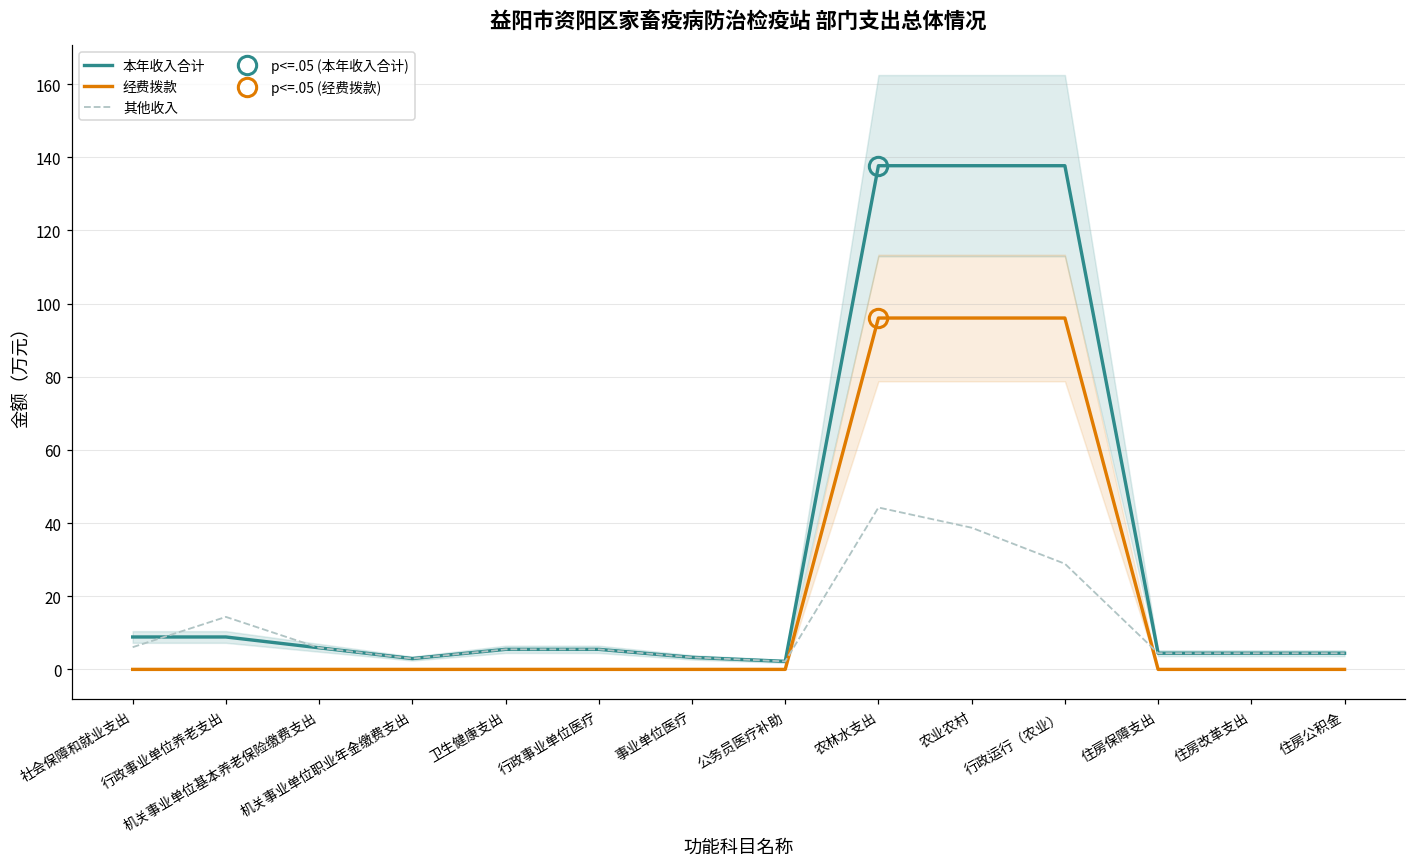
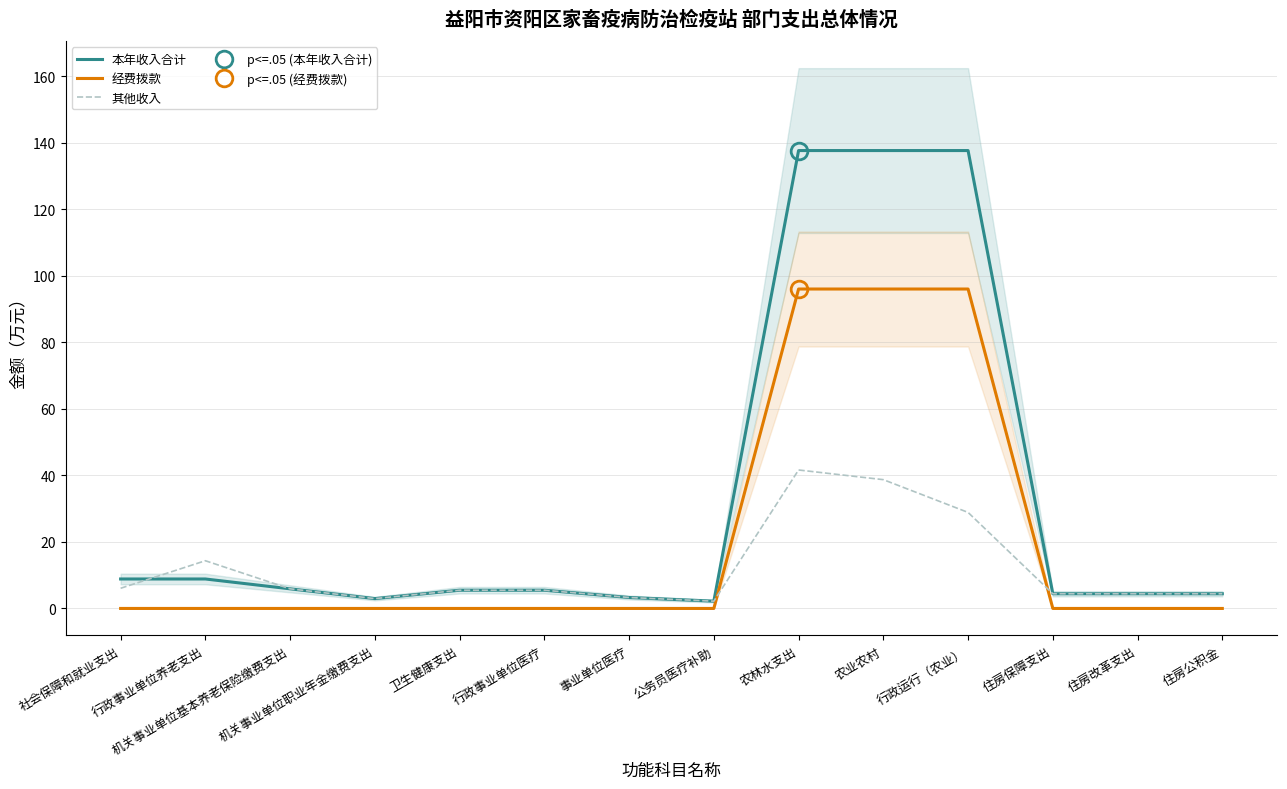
其他收入, 农林水支出: 44 -> 42
